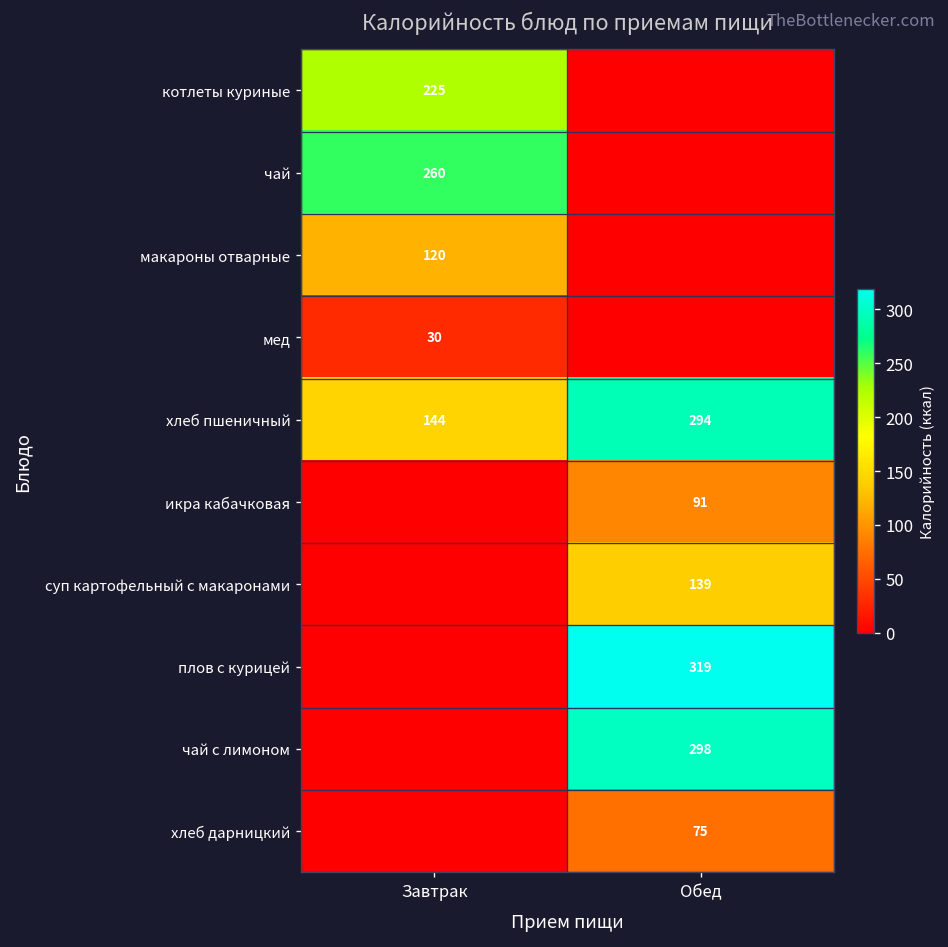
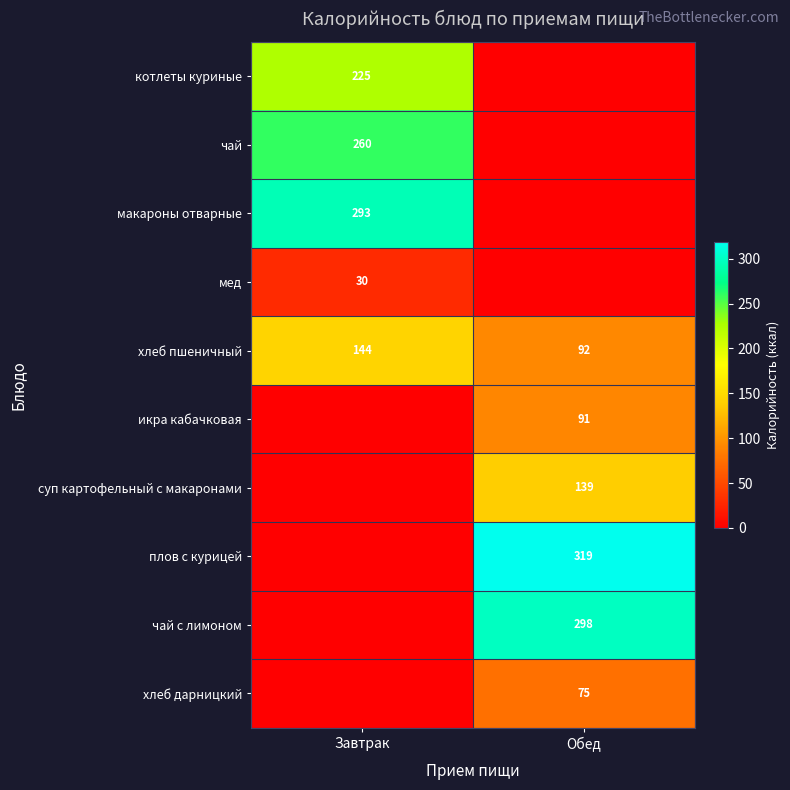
макароны отварные, Завтрак: 120 -> 293
хлеб пшеничный, Обед: 294 -> 92
